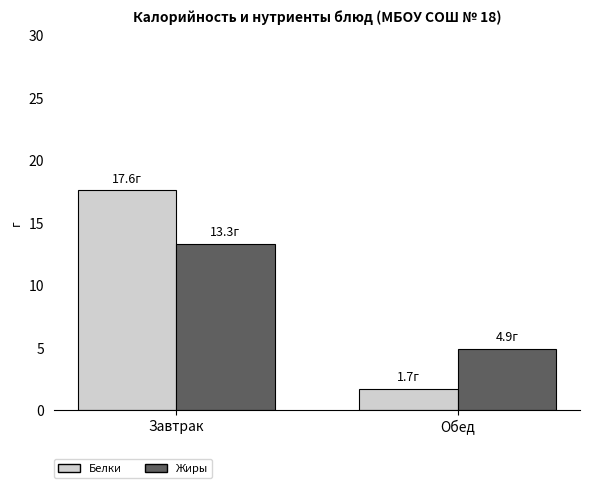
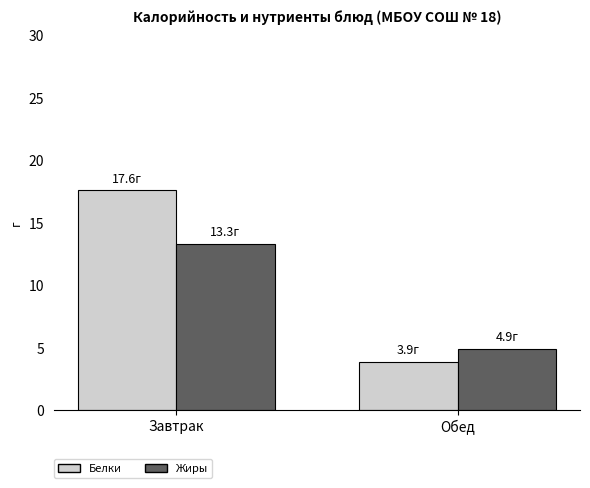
Белки, Обед: 1.7г -> 3.9г
